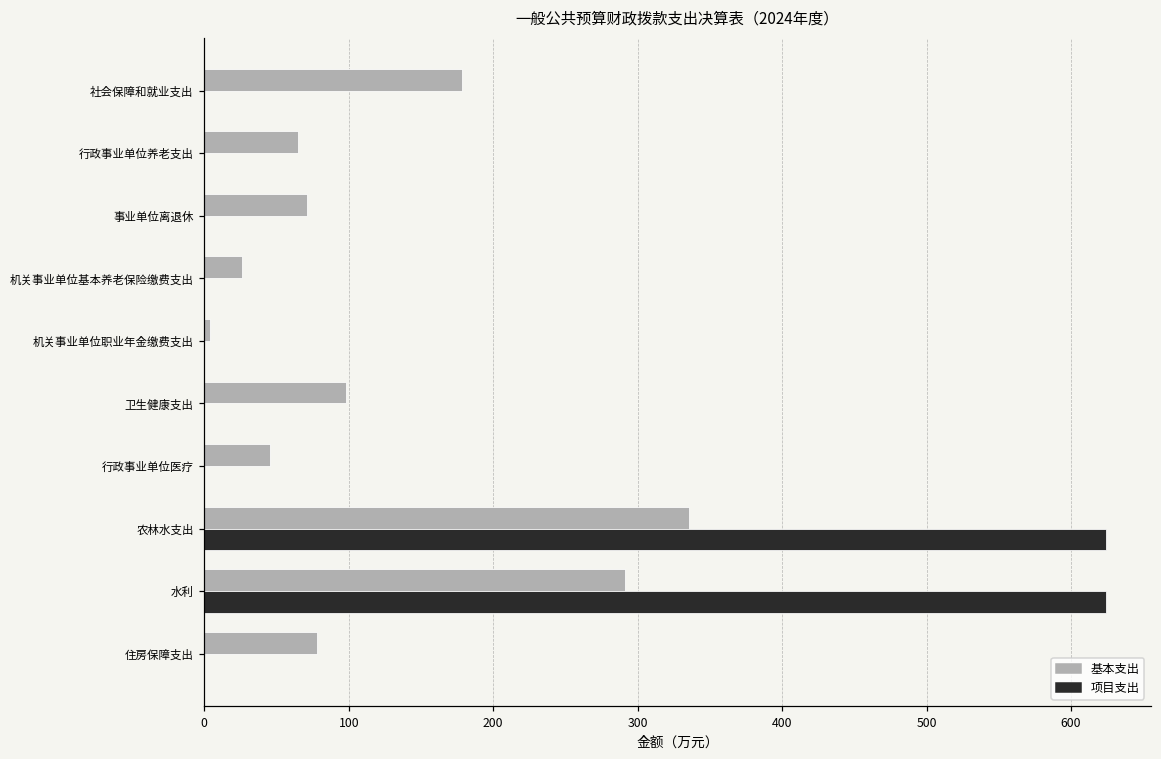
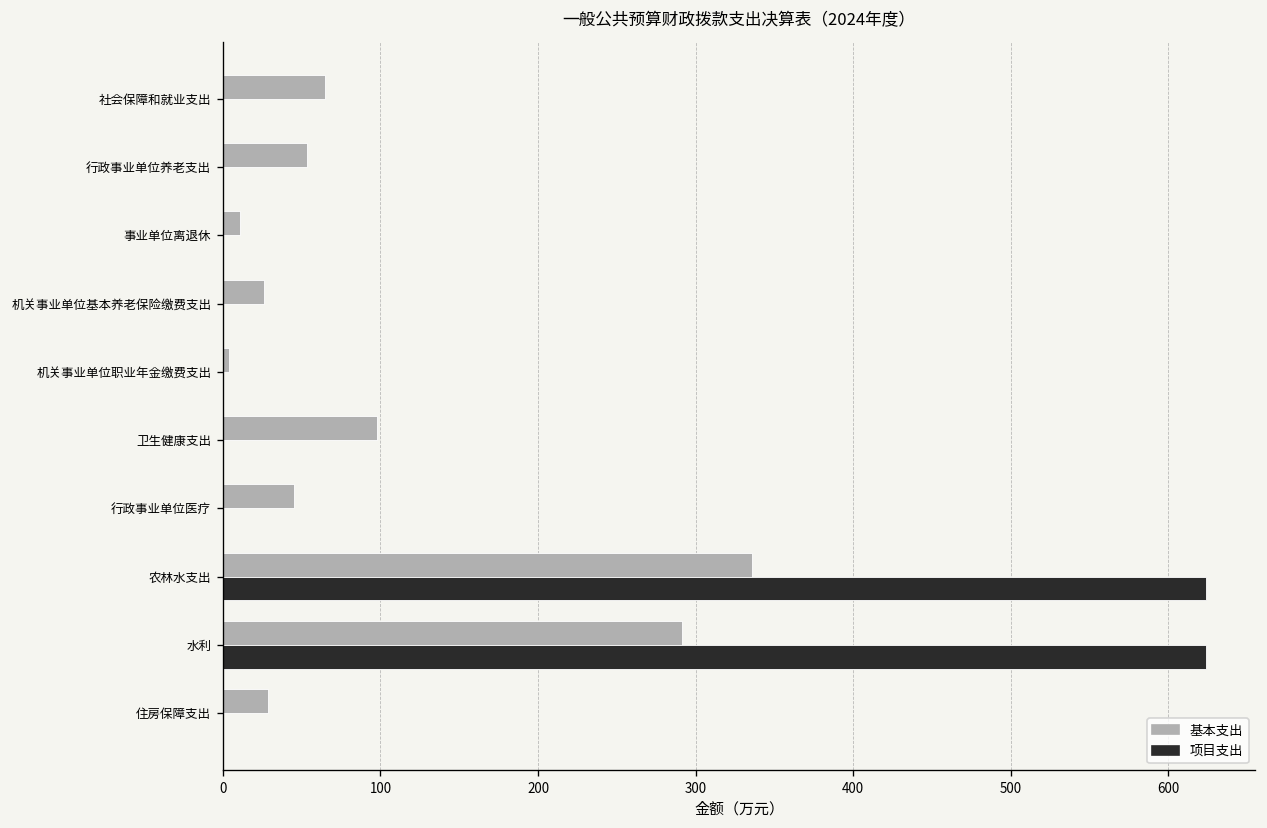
基本支出, 社会保障和就业支出: 178 -> 65
基本支出, 行政事业单位养老支出: 65 -> 53
基本支出, 事业单位离退休: 71 -> 11
基本支出, 住房保障支出: 78 -> 29
